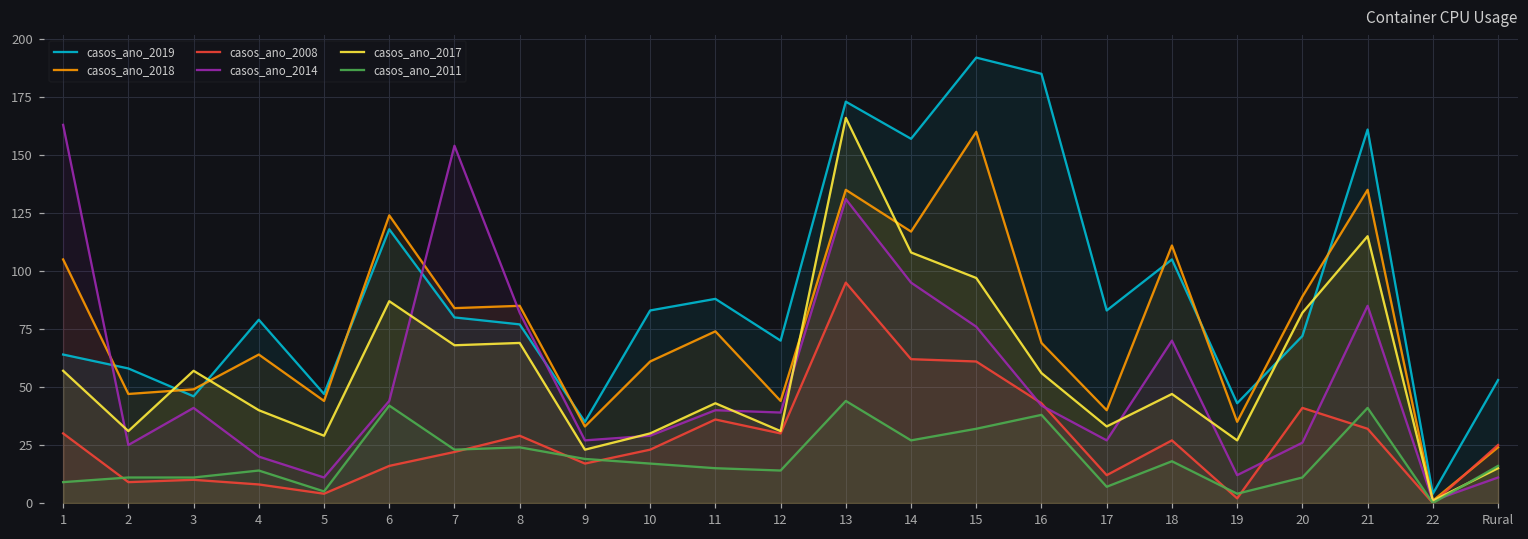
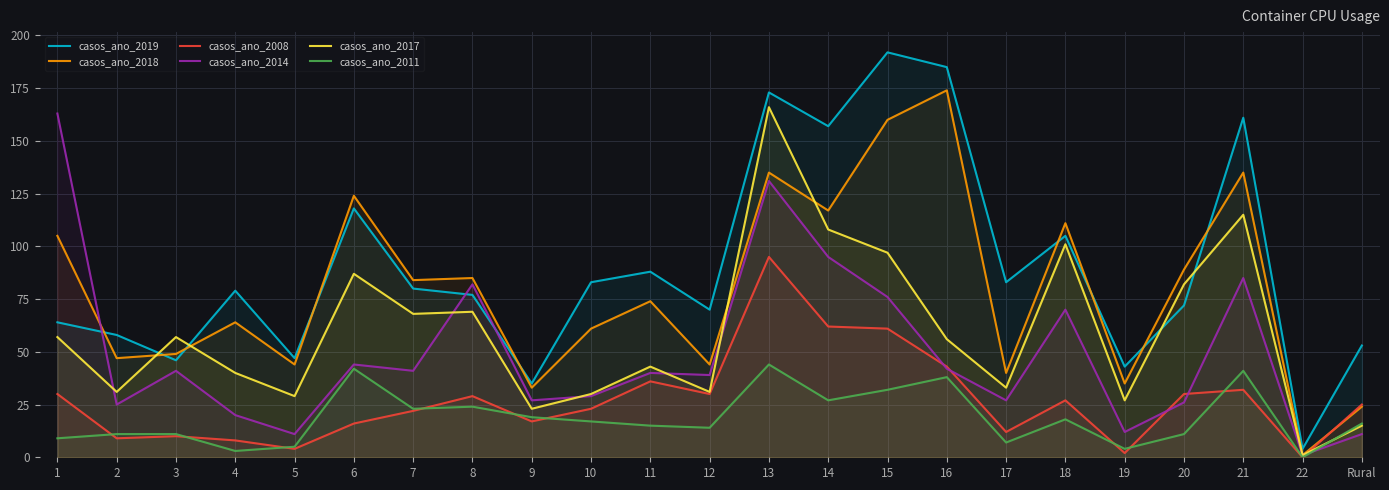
casos_ano_2011, 4: 14 -> 3
casos_ano_2014, 7: 154 -> 41
casos_ano_2018, 16: 69 -> 174
casos_ano_2017, 18: 47 -> 101
casos_ano_2008, 20: 41 -> 30
